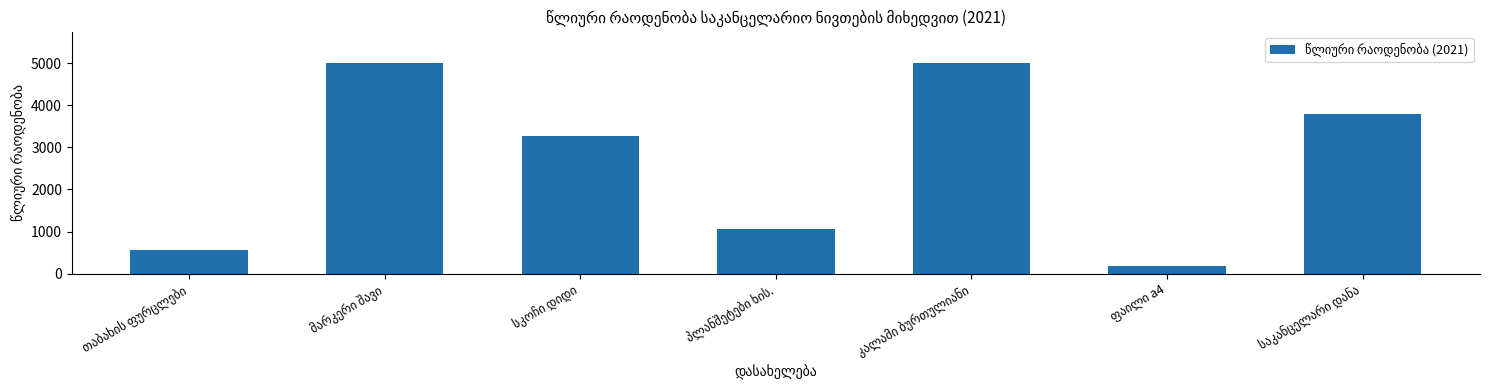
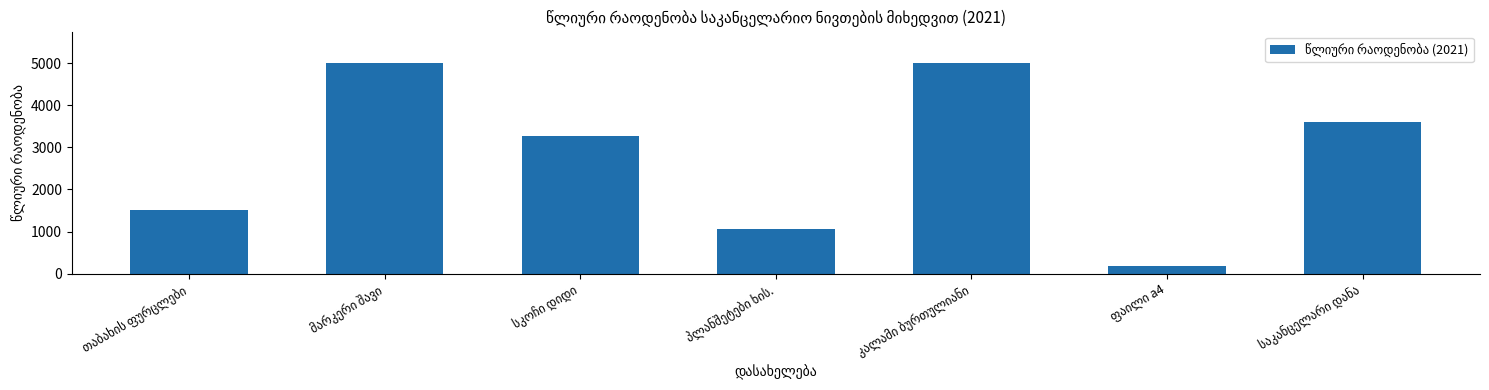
თაბახის ფურცლები: 600 -> 1500
საკანცელარი დანა: 3800 -> 3600
